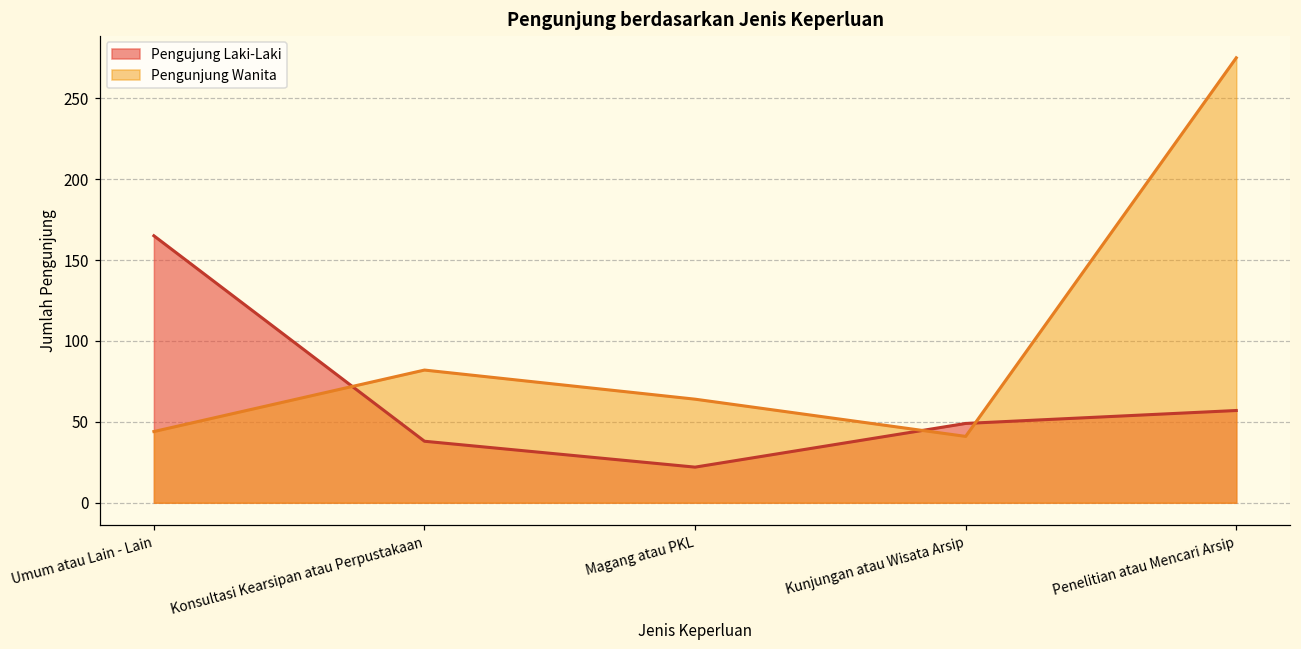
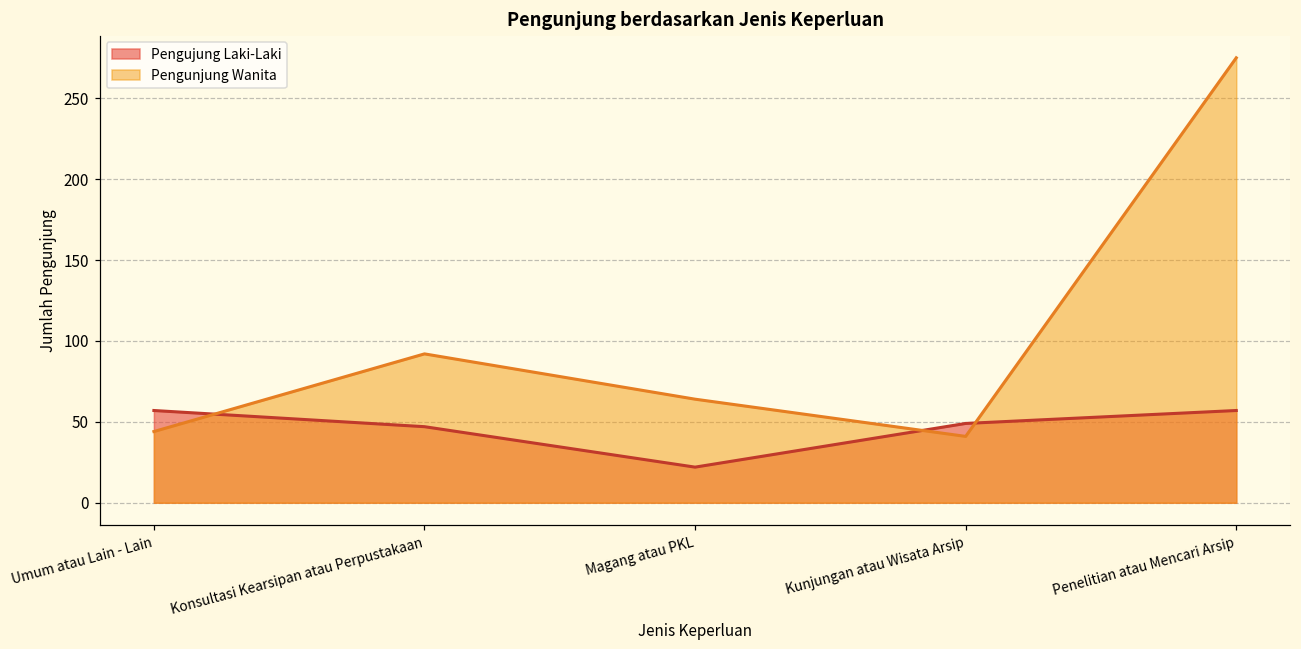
Pengujung Laki-Laki, Umum atau Lain - Lain: 165 -> 57
Pengujung Laki-Laki, Konsultasi Kearsipan atau Perpustakaan: 38 -> 47
Pengunjung Wanita, Konsultasi Kearsipan atau Perpustakaan: 82 -> 92
